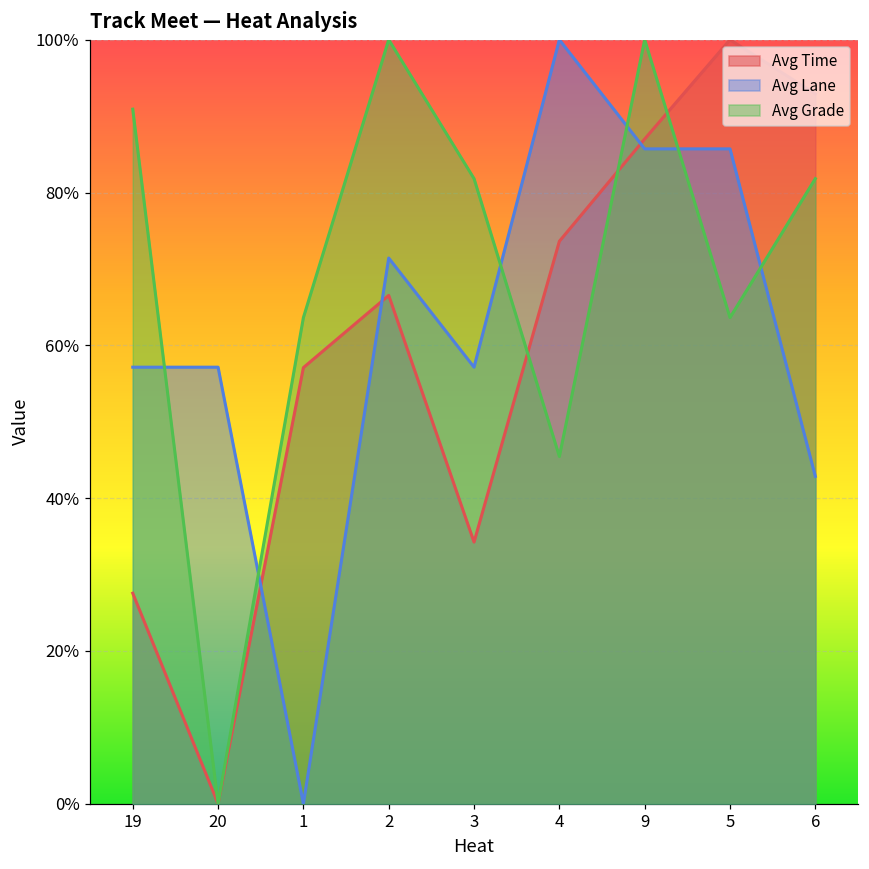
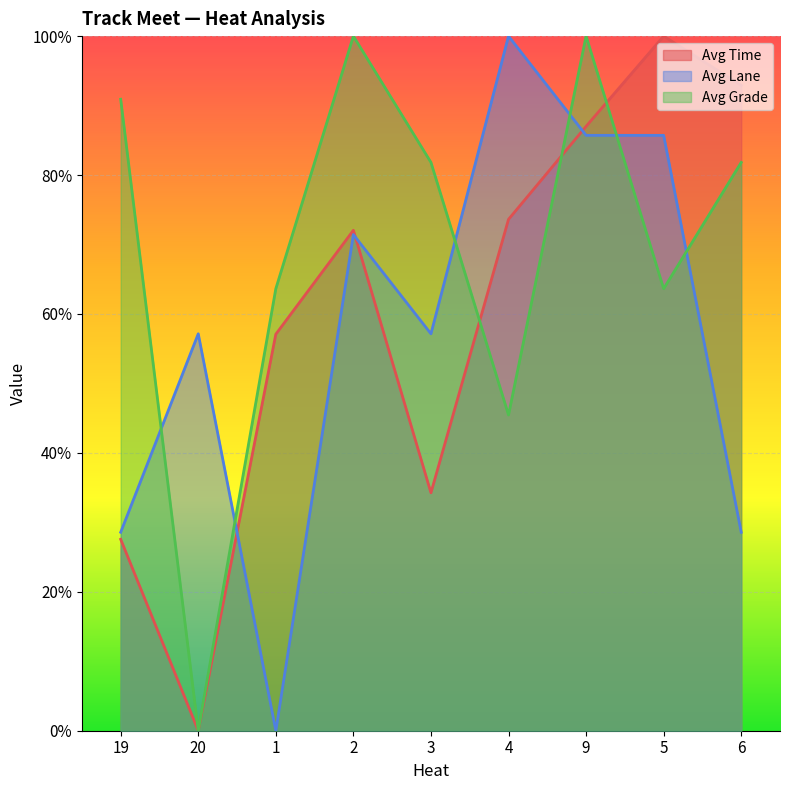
Avg Lane, 19: 57% -> 29%
Avg Time, 2: 67% -> 72%
Avg Lane, 6: 43% -> 29%
